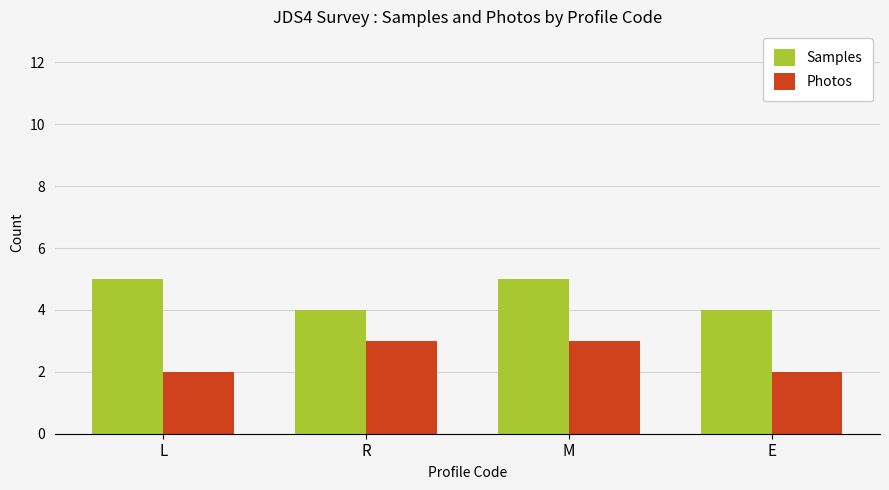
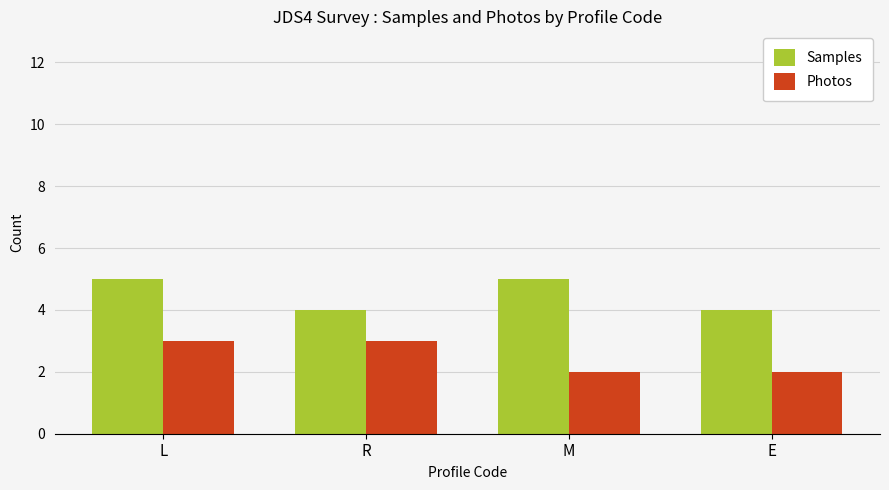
Photos, L: 2 -> 3
Photos, M: 3 -> 2
